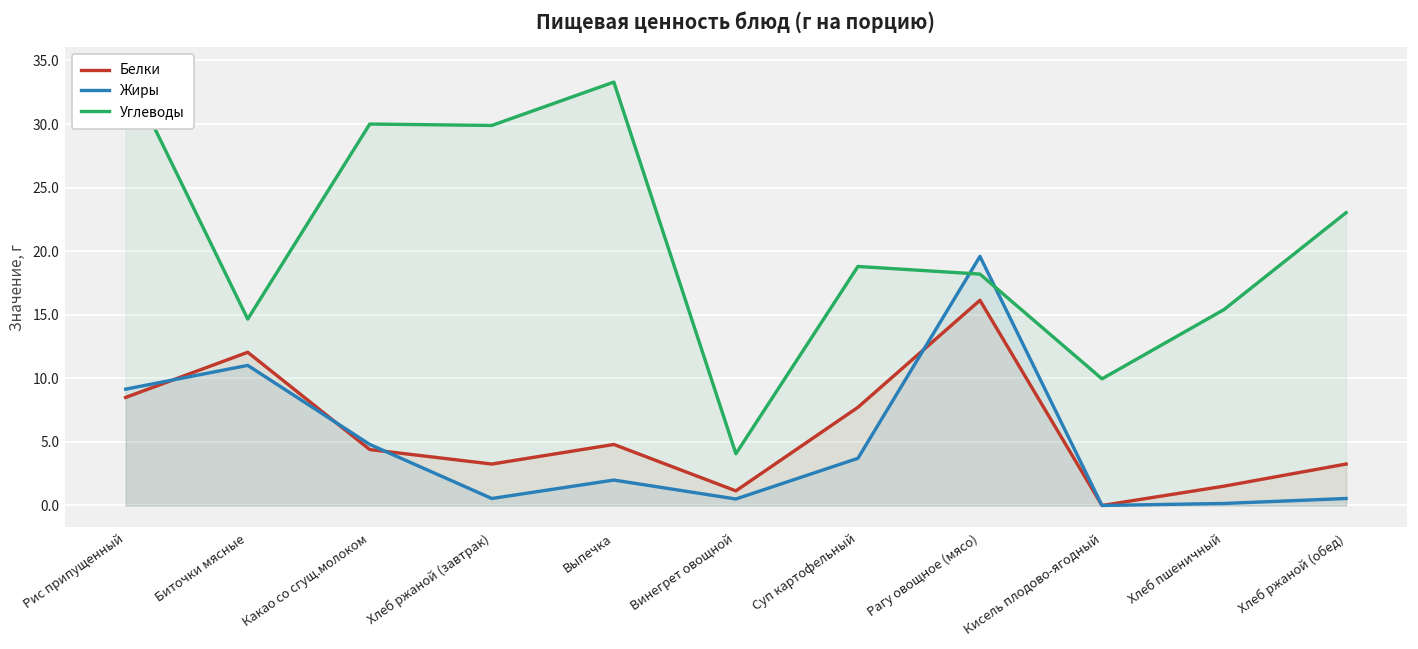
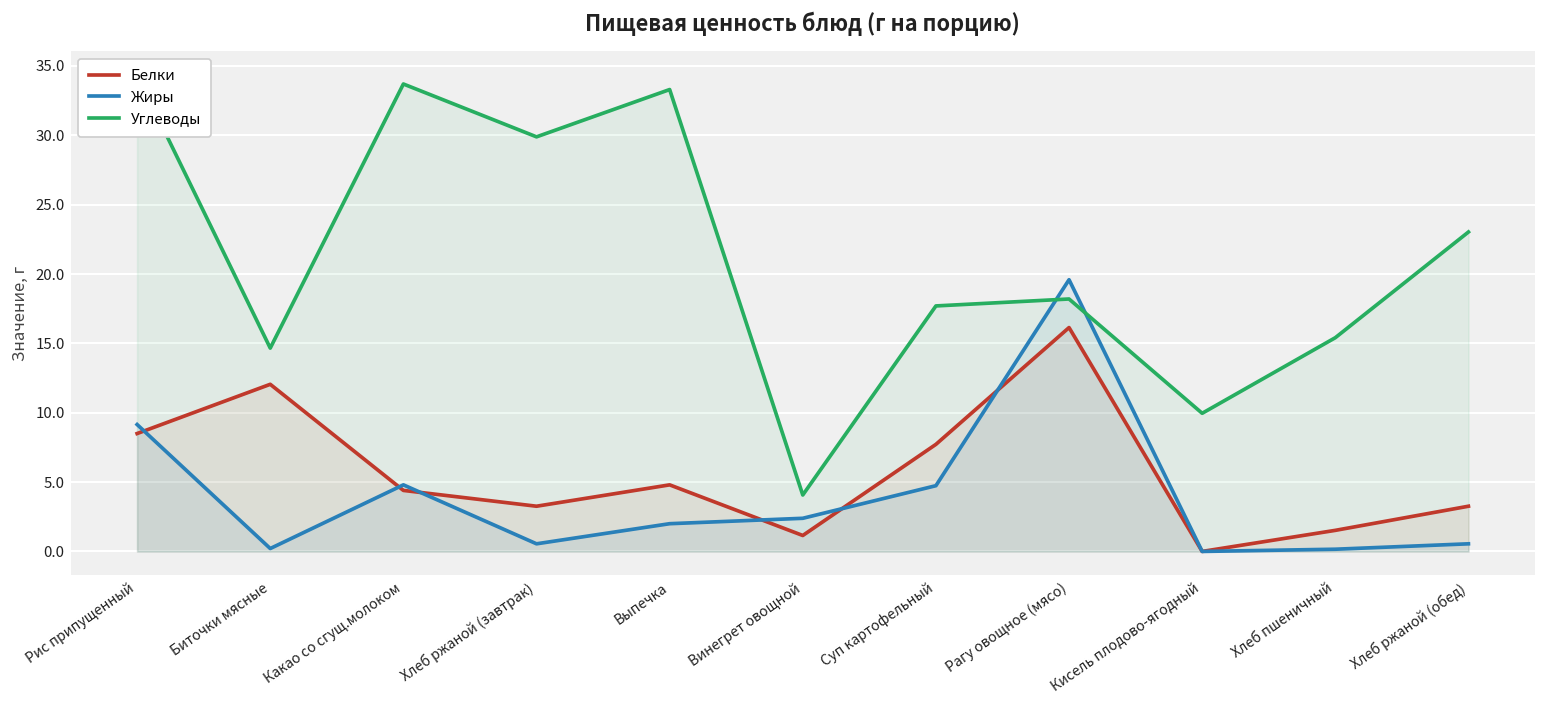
Жиры, Биточки мясные: 11.0 -> 0.2
Углеводы, Какао со сгущ.молоком: 30.0 -> 33.7
Жиры, Винегрет овощной: 0.5 -> 2.4
Жиры, Суп картофельный: 3.7 -> 4.7
Углеводы, Суп картофельный: 18.8 -> 17.7
